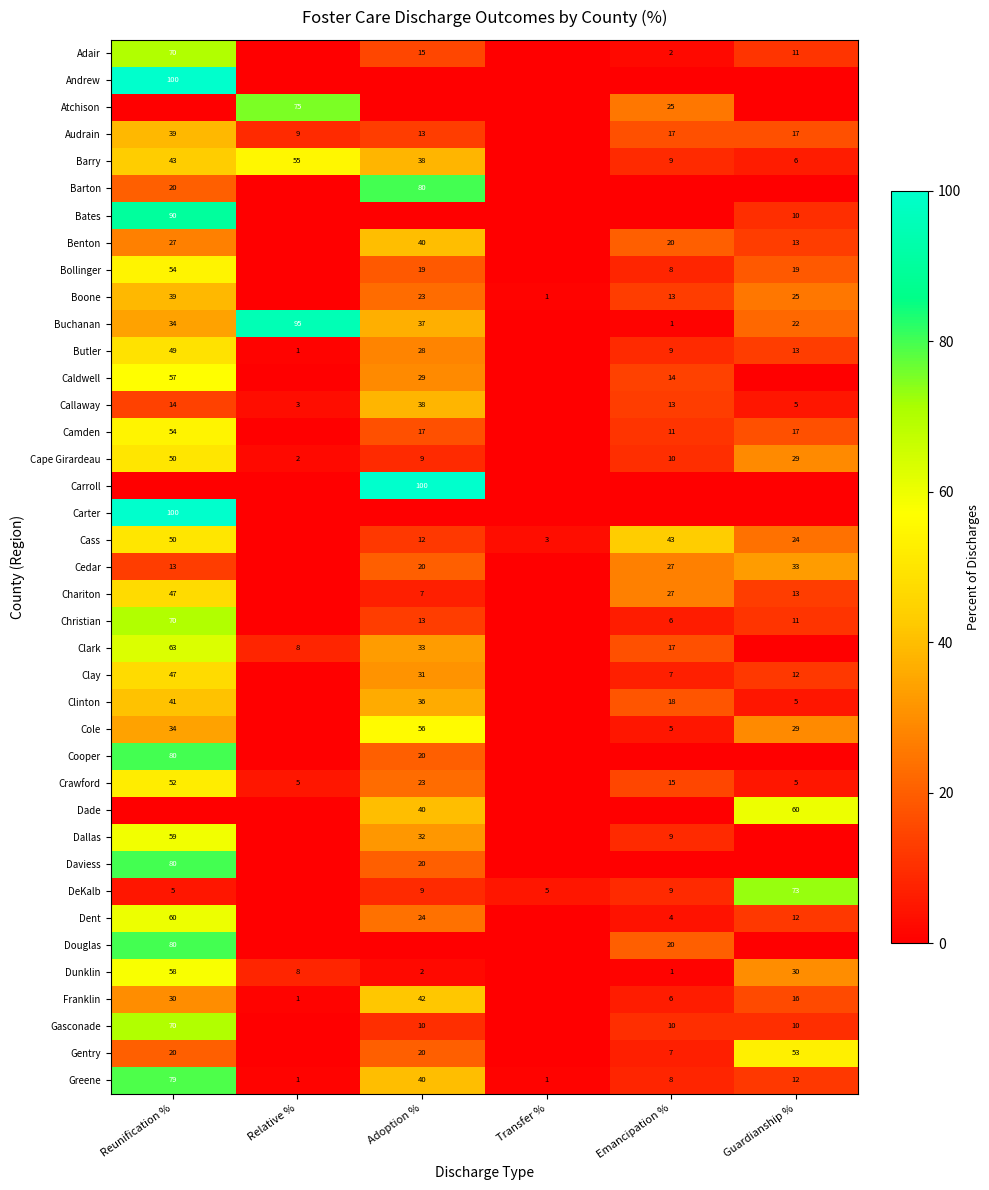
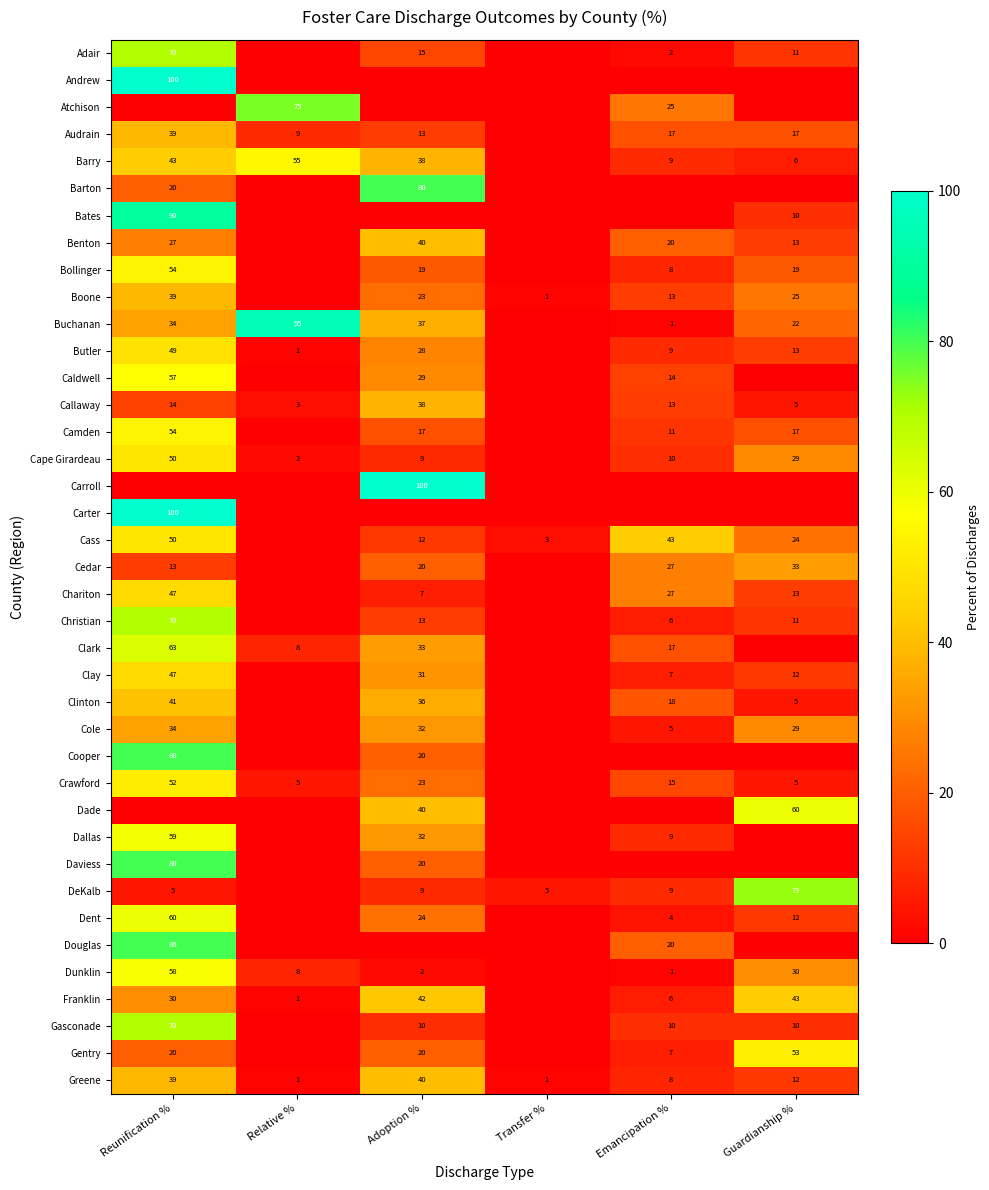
Cole, Adoption %: 56 -> 32
Franklin, Guardianship %: 16 -> 43
Greene, Reunification %: 79 -> 39
